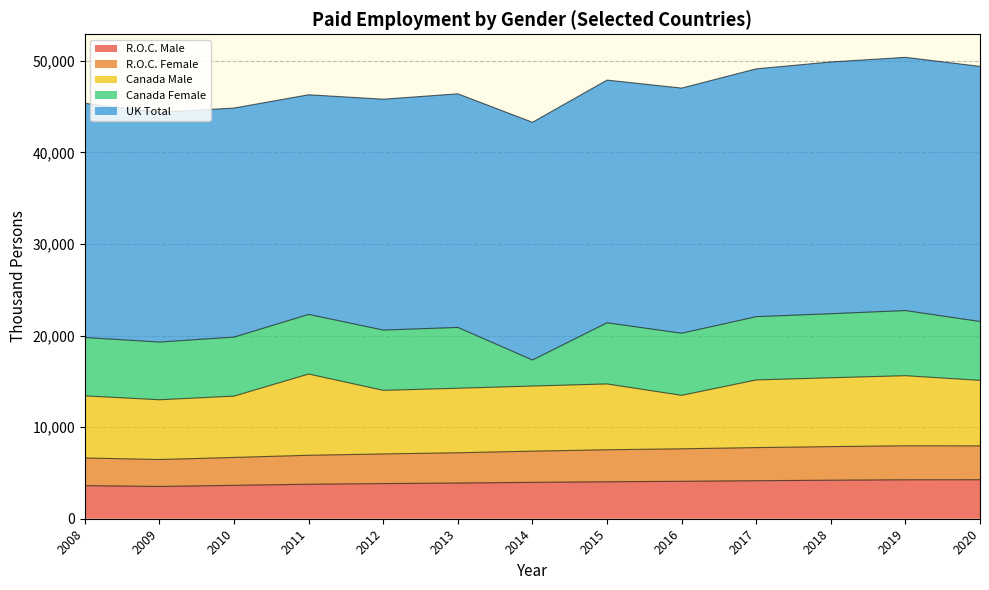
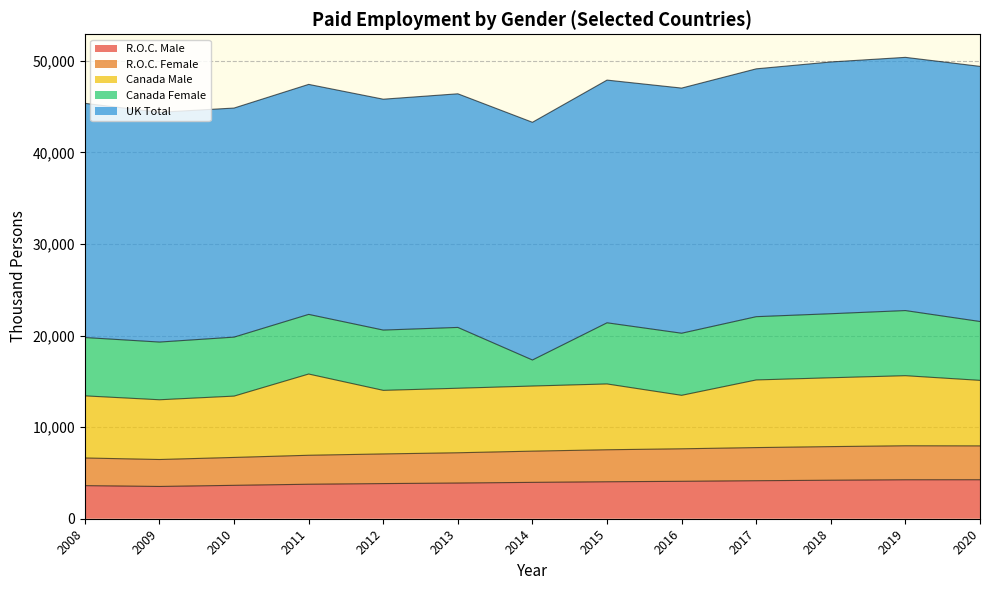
UK Total, 2011: 24,000 -> 25,000
